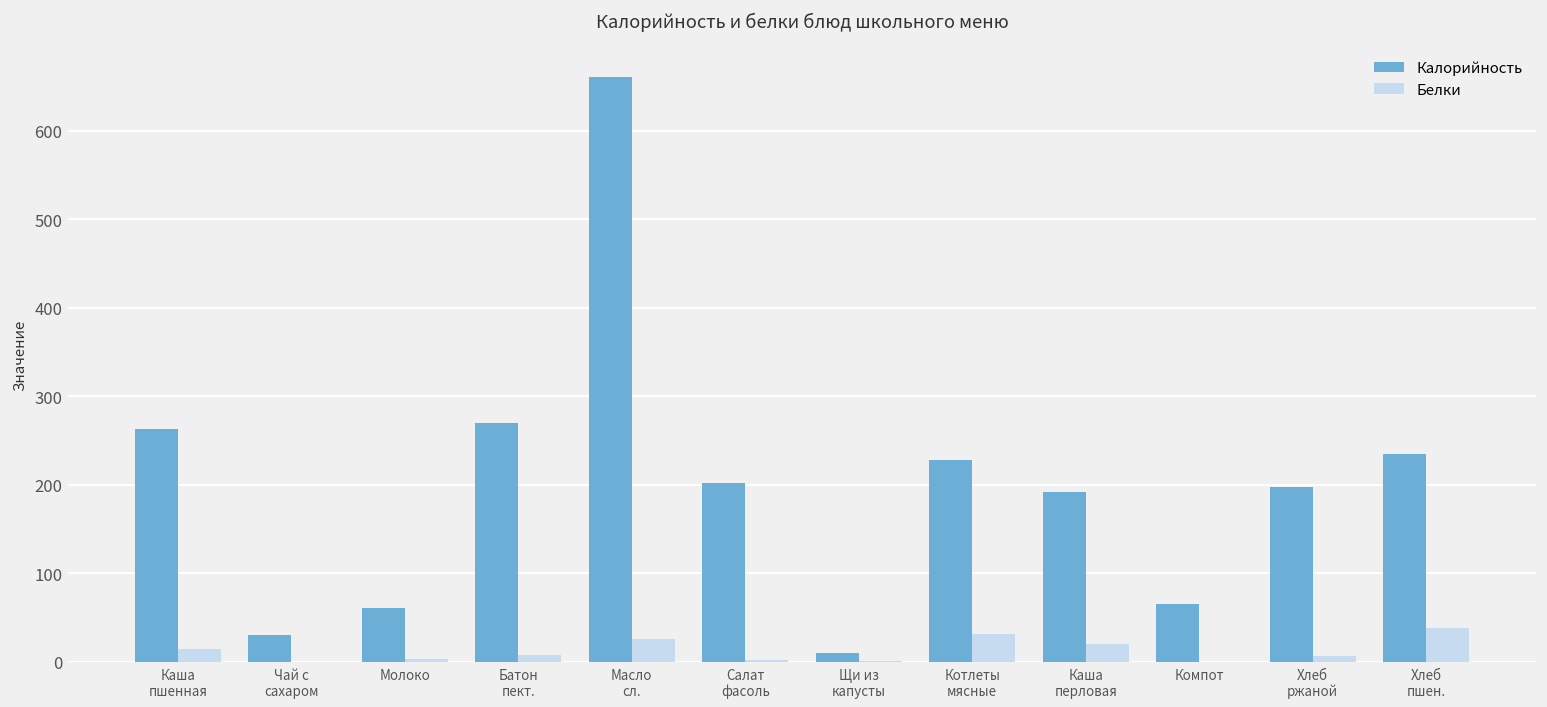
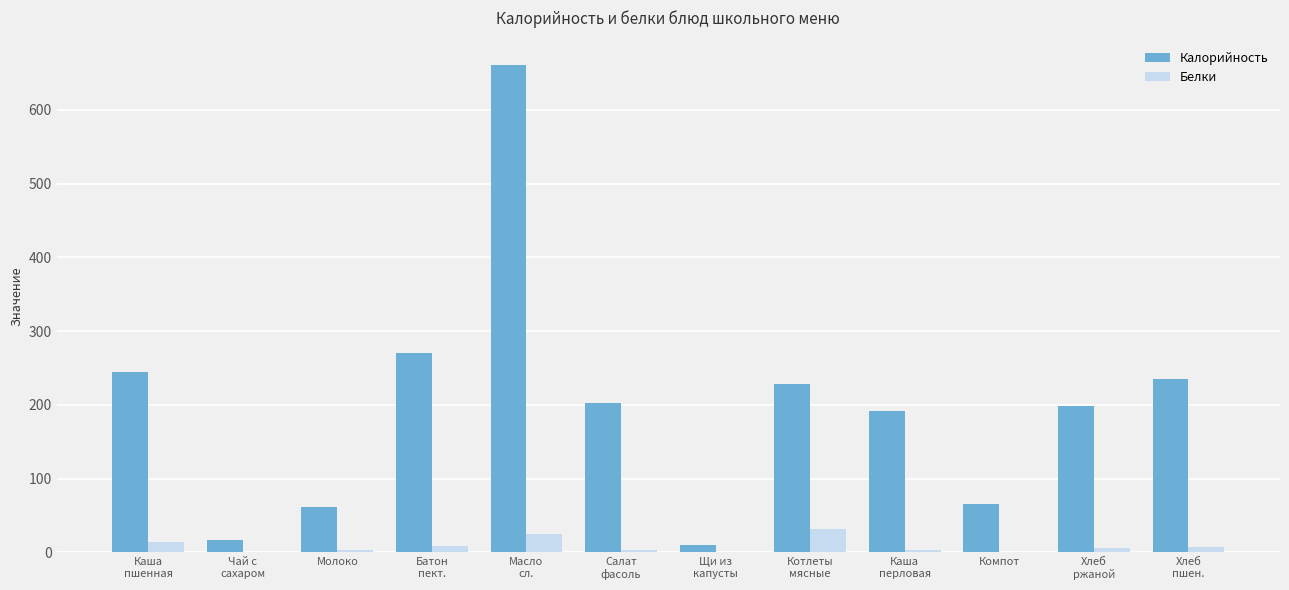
Калорийность, Каша пшенная: 260 -> 240
Калорийность, Чай с сахаром: 30 -> 20
Белки, Каша перловая: 20 -> 0
Белки, Хлеб пшен.: 40 -> 10
